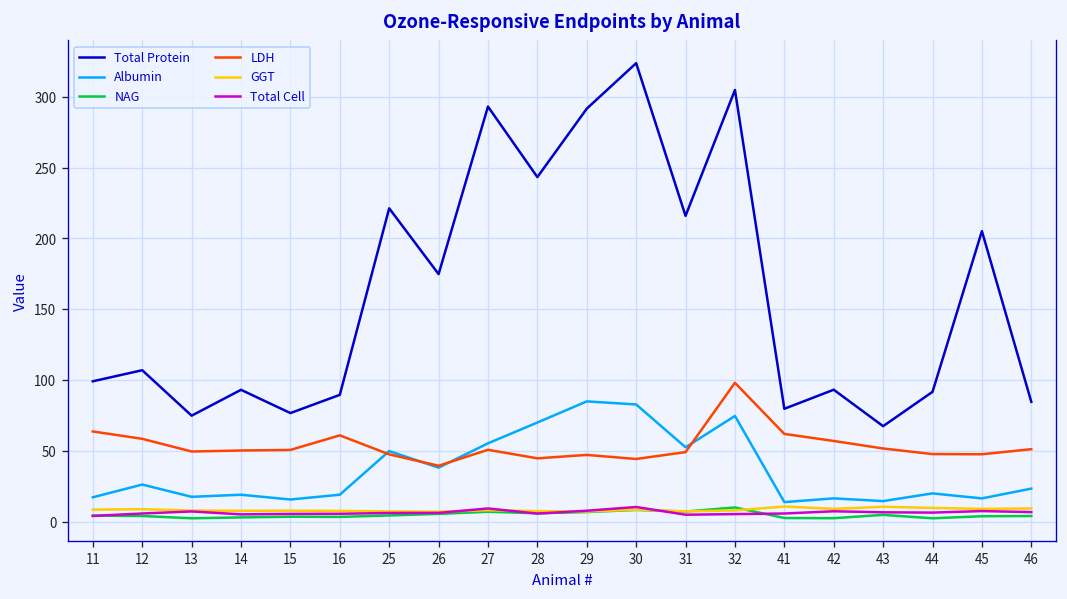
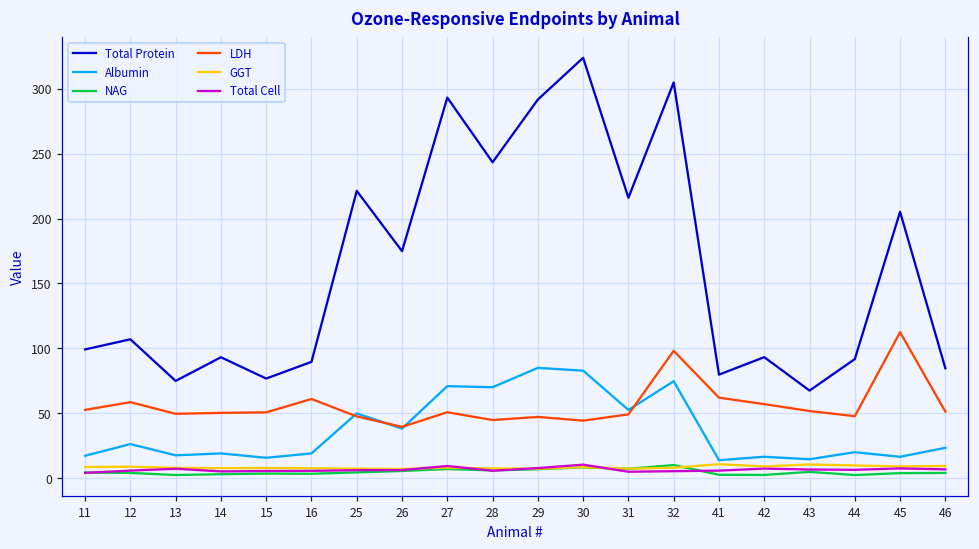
LDH, 11: 64 -> 53
Albumin, 27: 55 -> 71
LDH, 45: 48 -> 113
